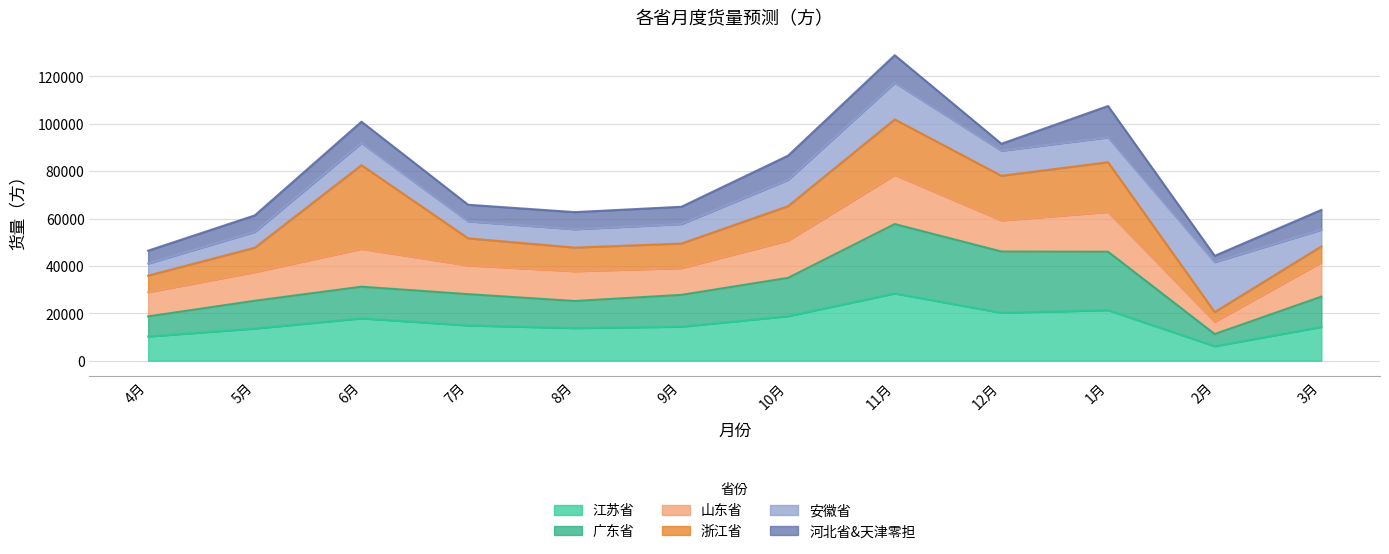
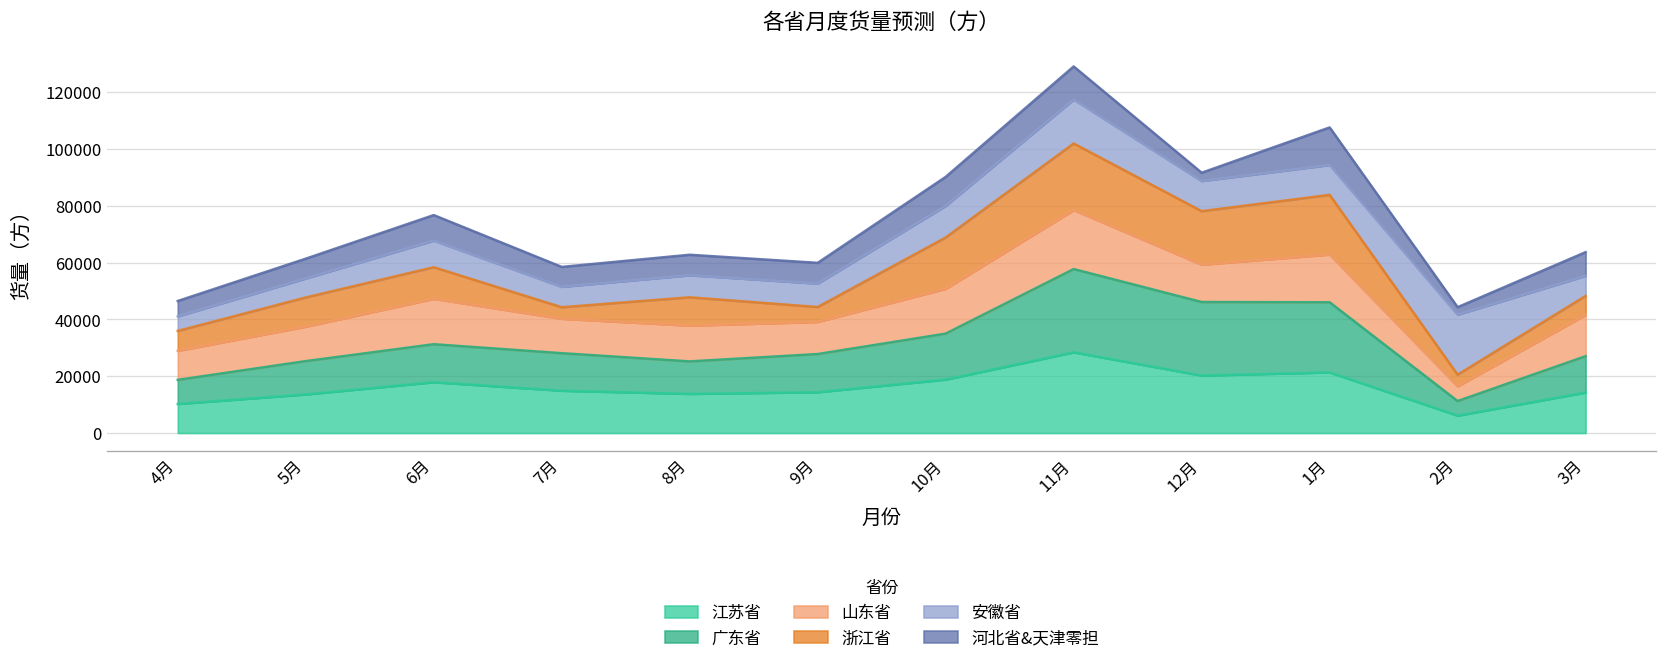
浙江省, 6月: 35000 -> 11000
浙江省, 7月: 11000 -> 4000
浙江省, 9月: 10000 -> 5000
浙江省, 10月: 14000 -> 18000
